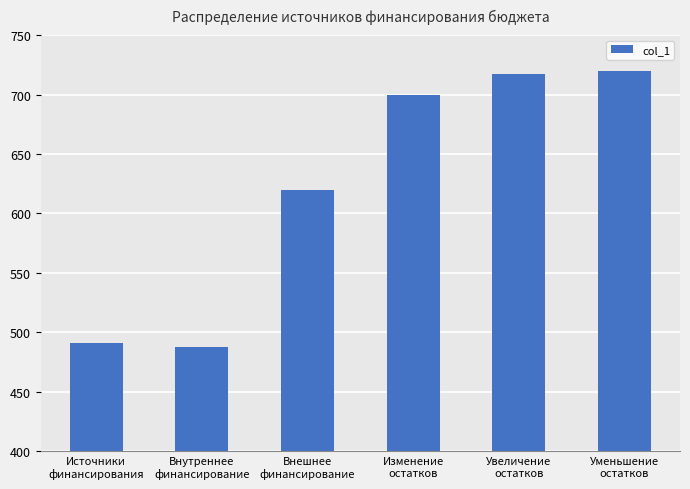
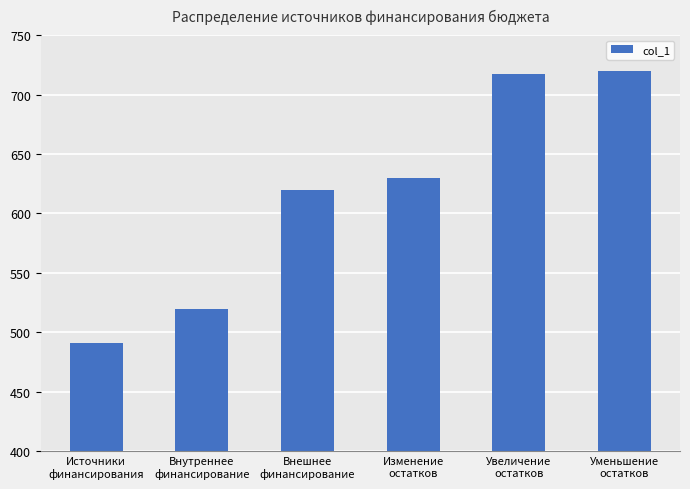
Внутреннее финансирование: 488 -> 520
Изменение остатков: 700 -> 630
